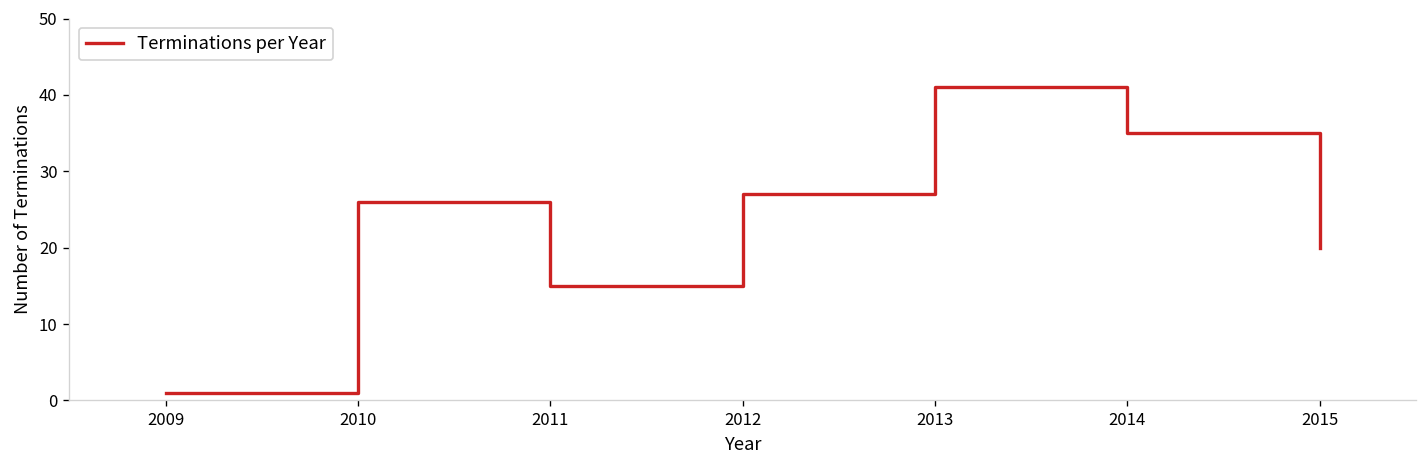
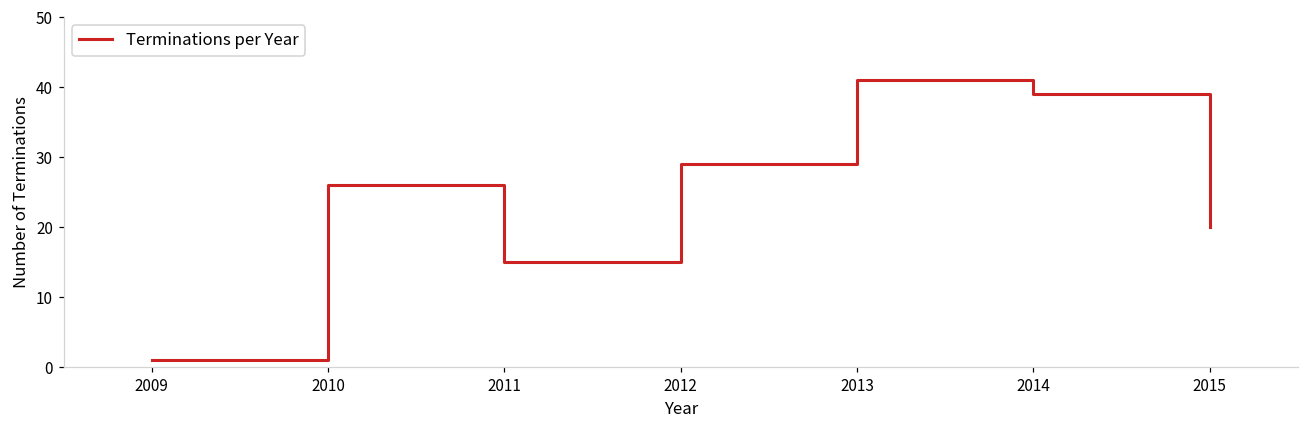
2012: 27 -> 29
2014: 35 -> 39
